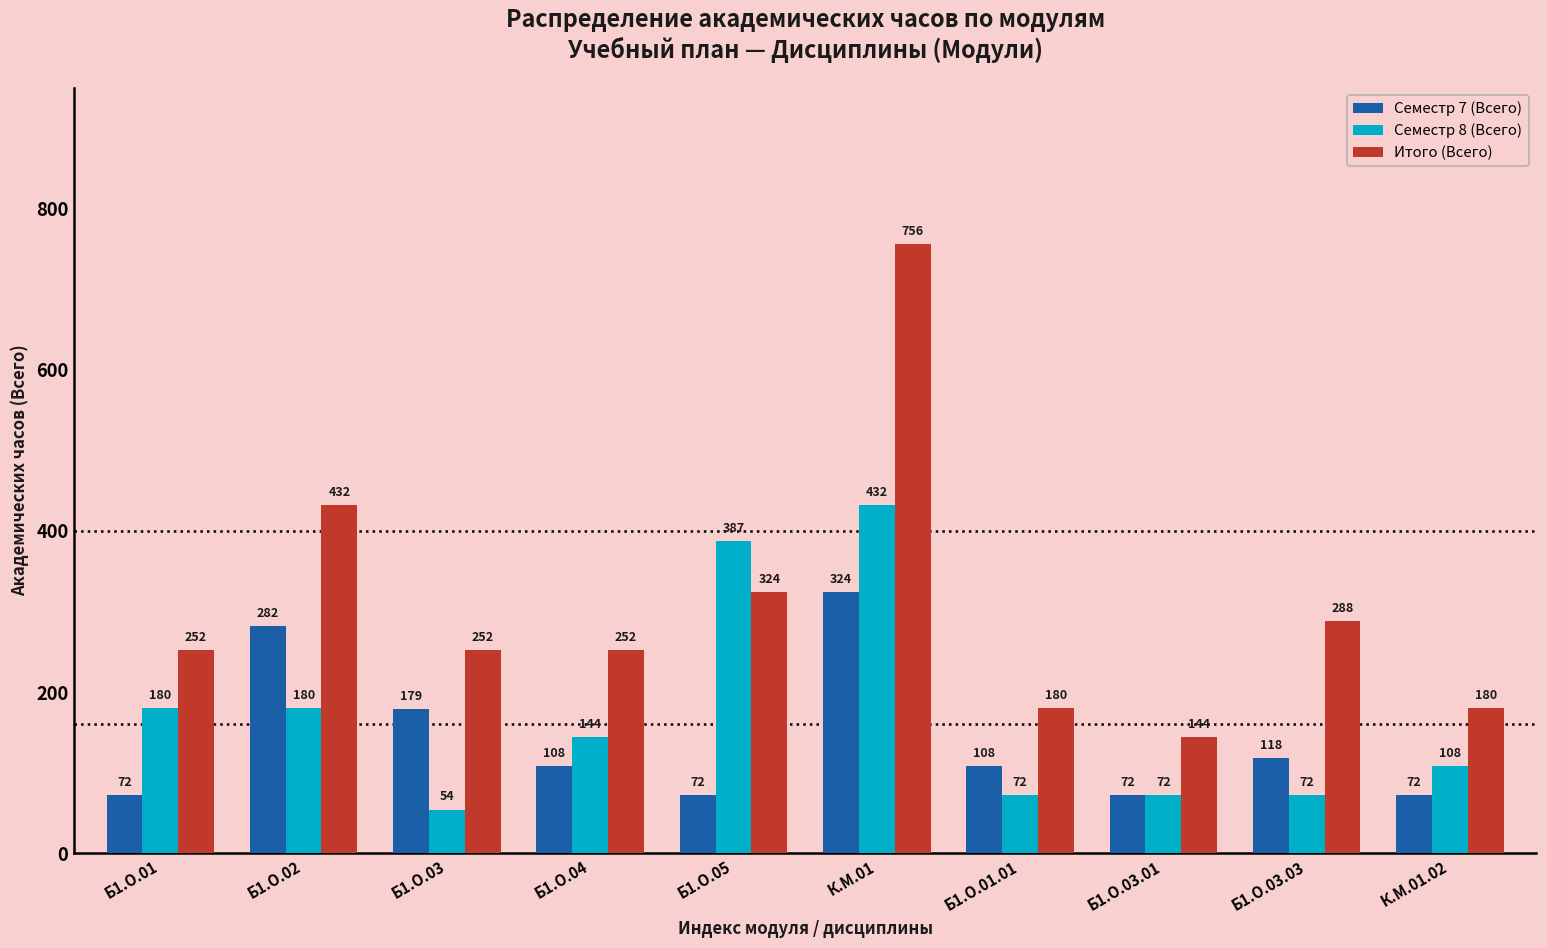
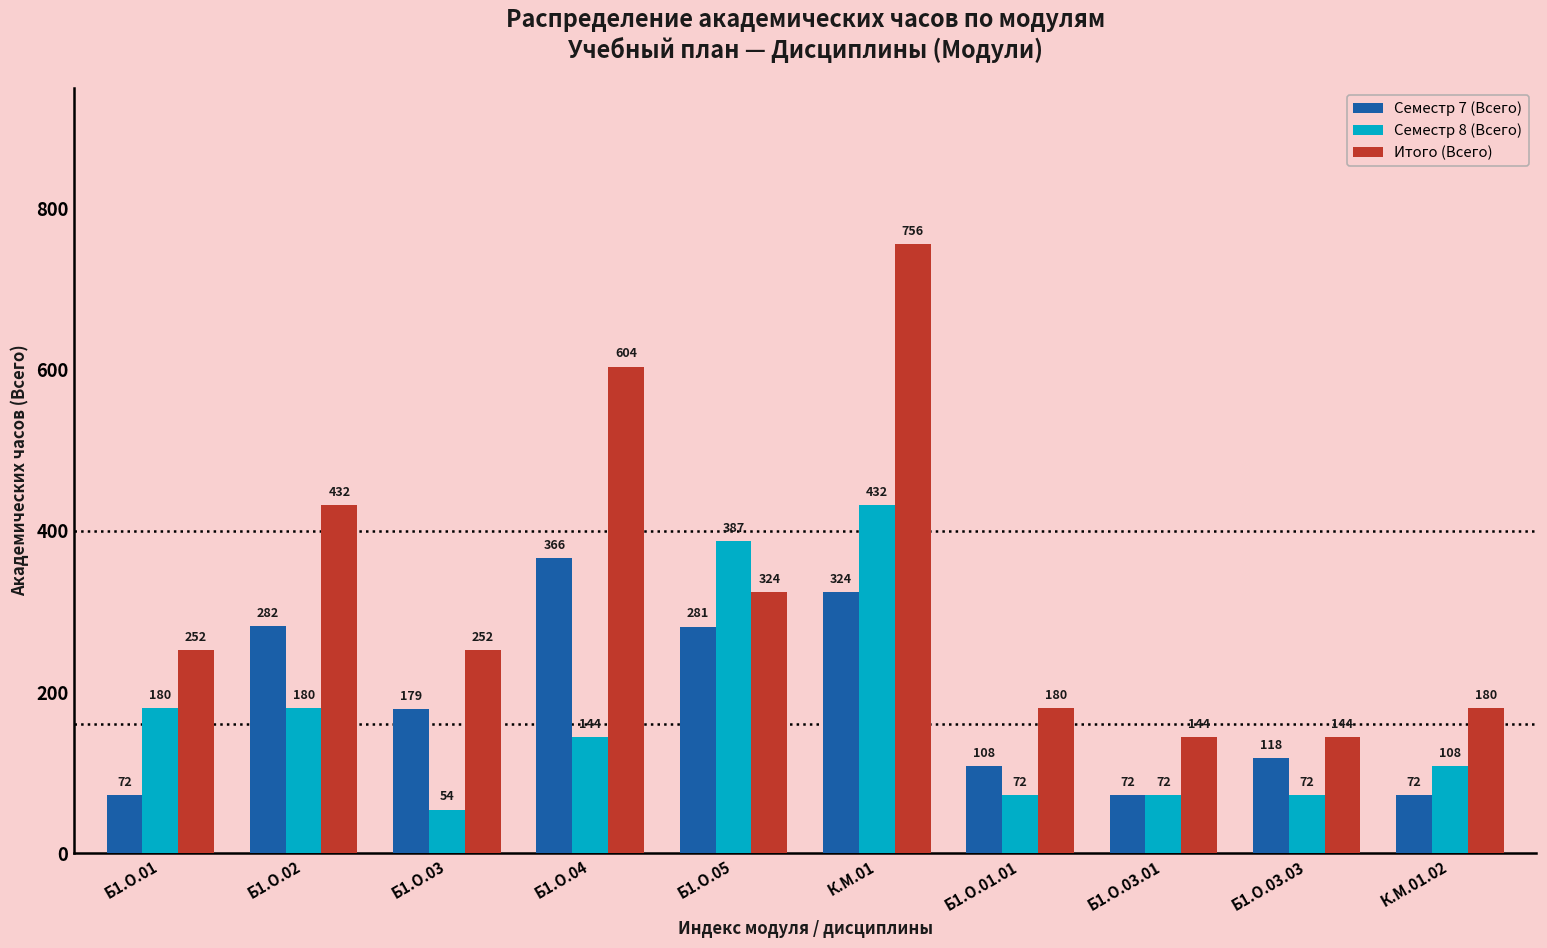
Семестр 7 (Всего), Б1.О.04: 108 -> 366
Итого (Всего), Б1.О.04: 252 -> 604
Семестр 7 (Всего), Б1.О.05: 72 -> 281
Итого (Всего), Б1.О.03.03: 288 -> 144
